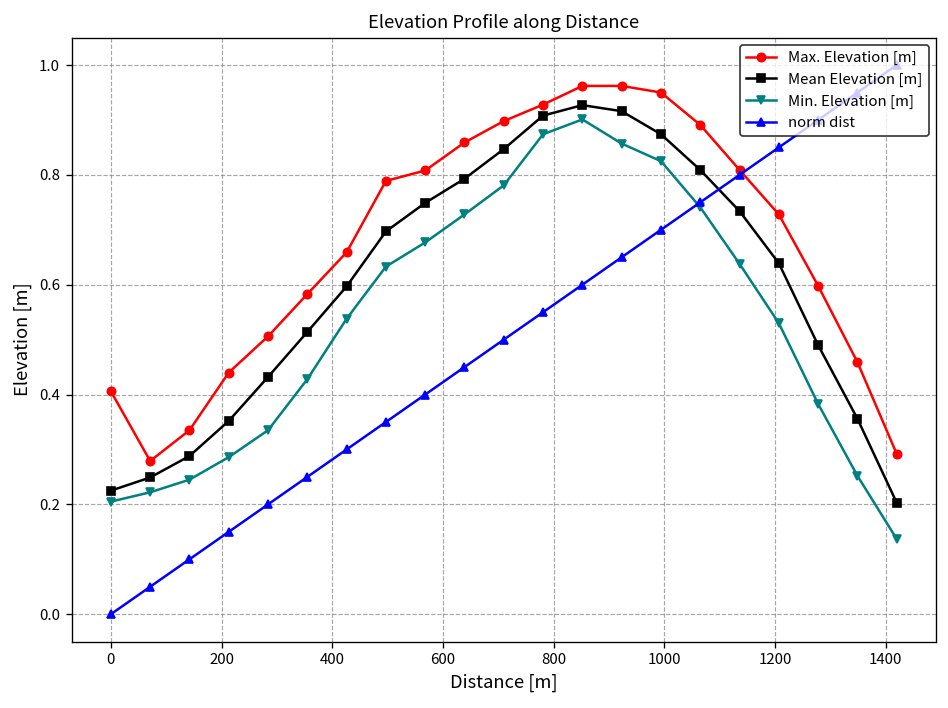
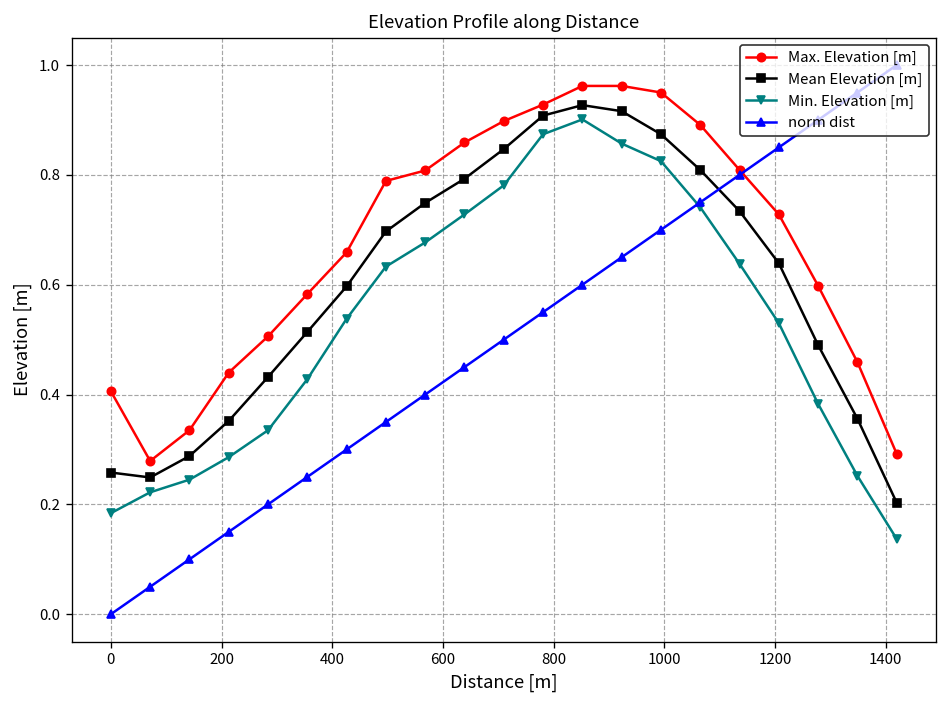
Mean Elevation [m], 0: 0.23 -> 0.26
Min. Elevation [m], 0: 0.21 -> 0.18
